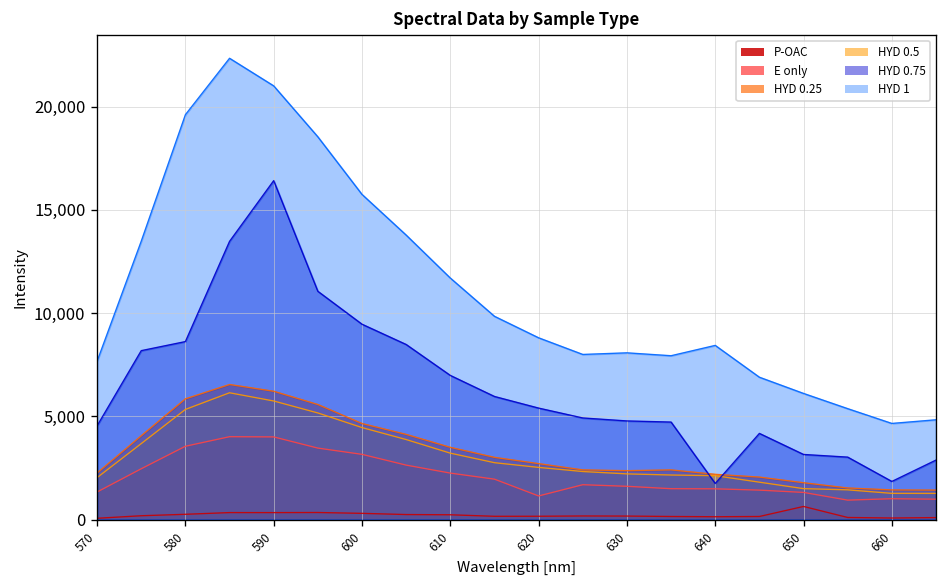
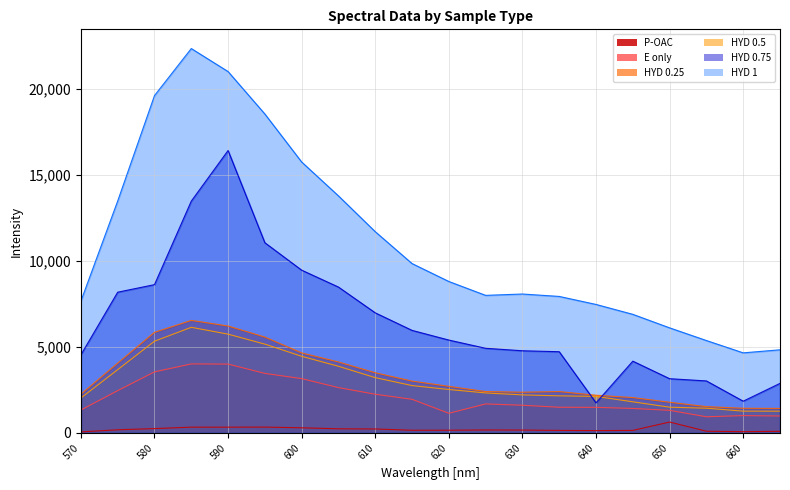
HYD 1, 640: 8,400 -> 7,500
